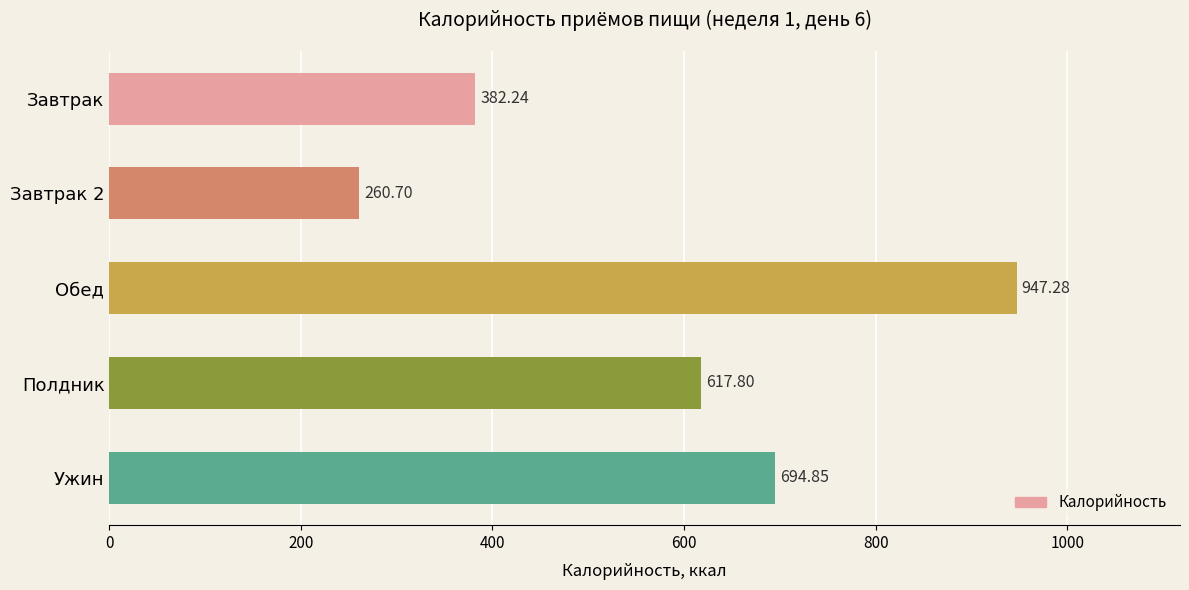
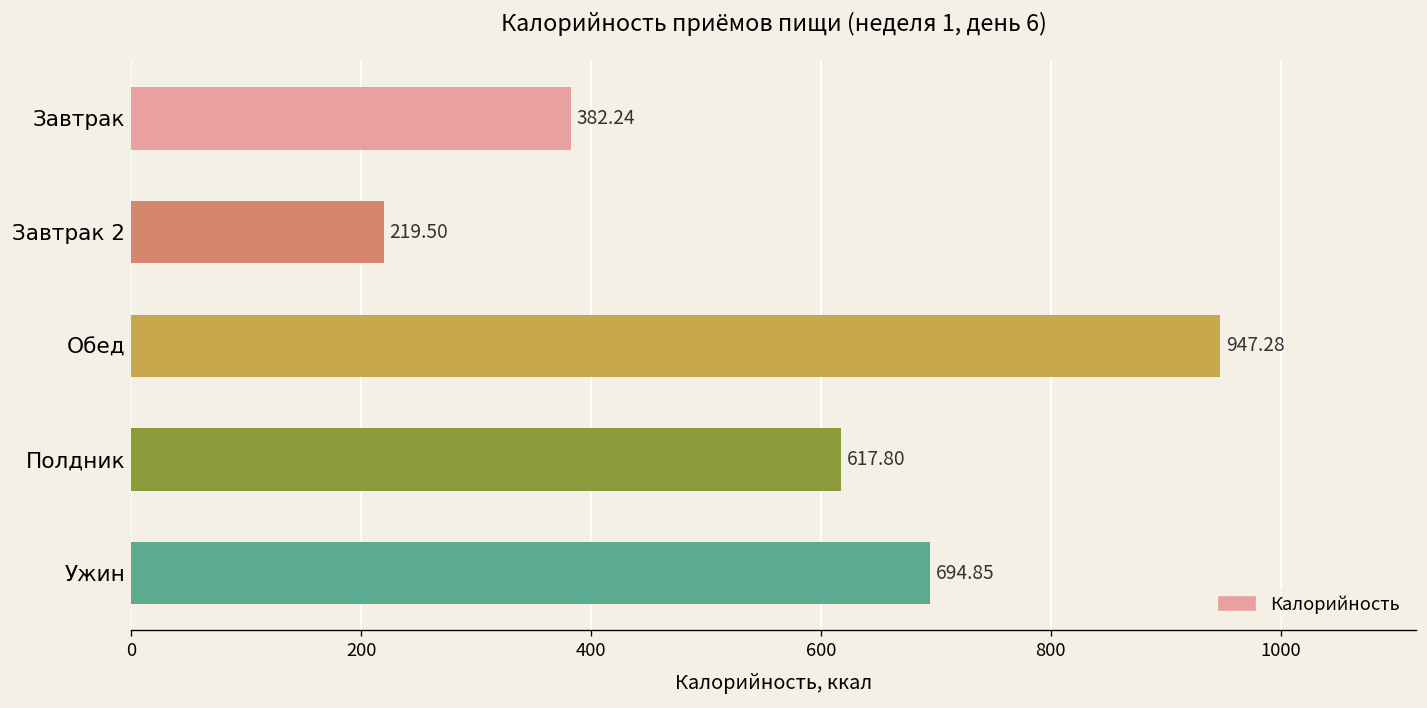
Завтрак 2: 260.70 -> 219.50
